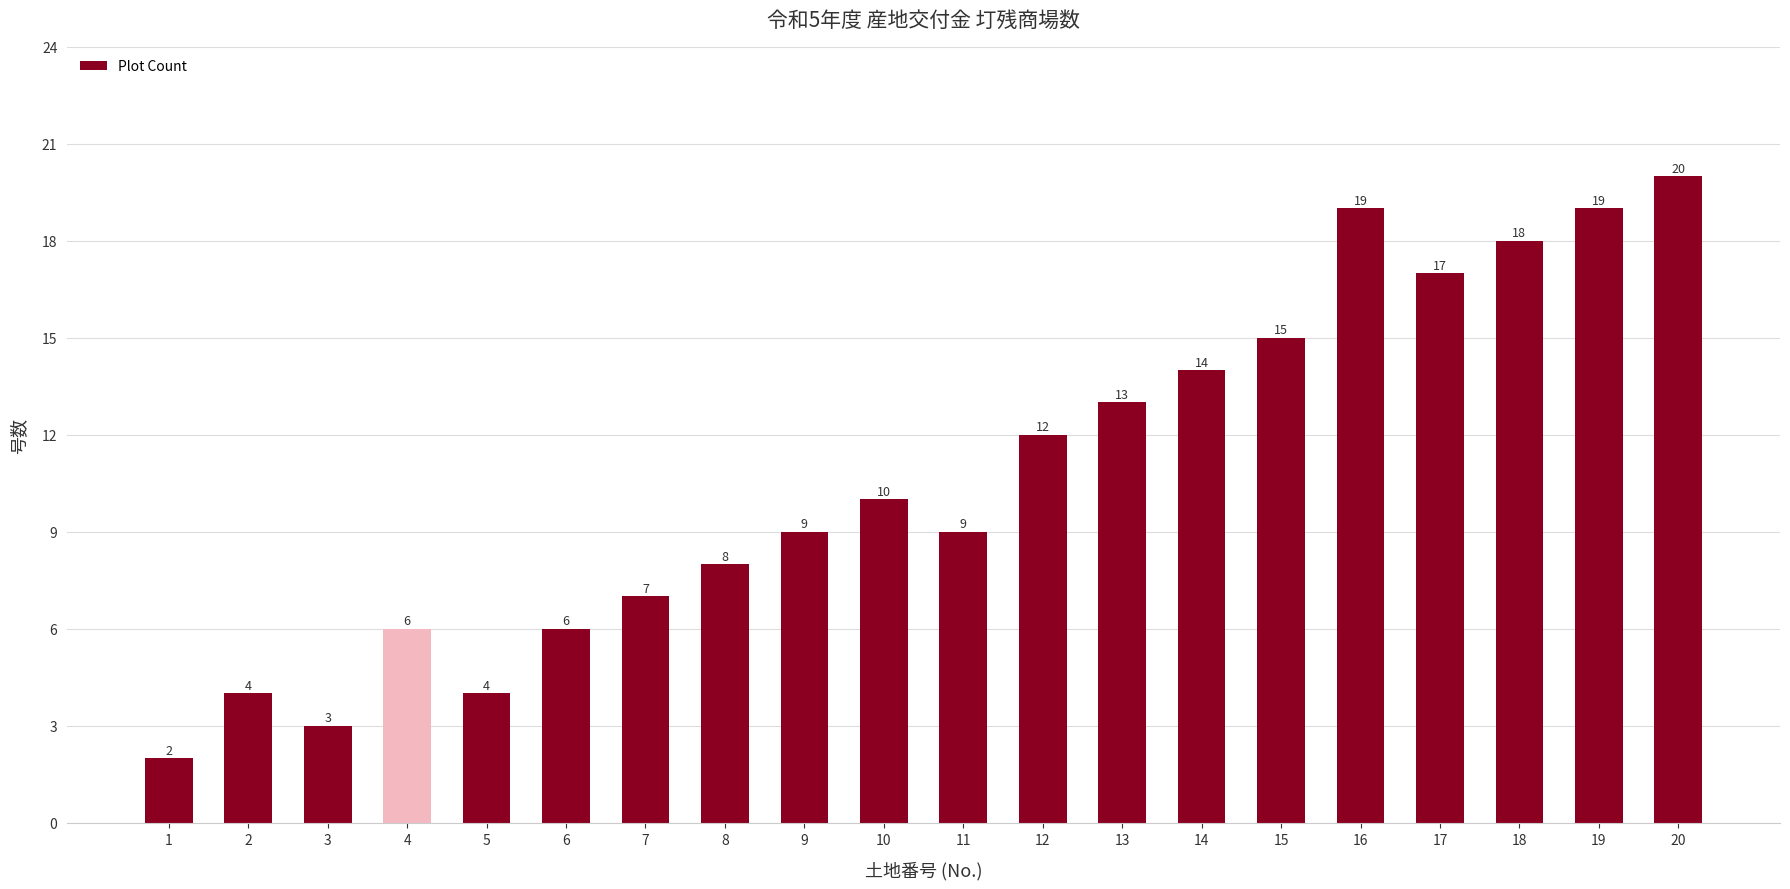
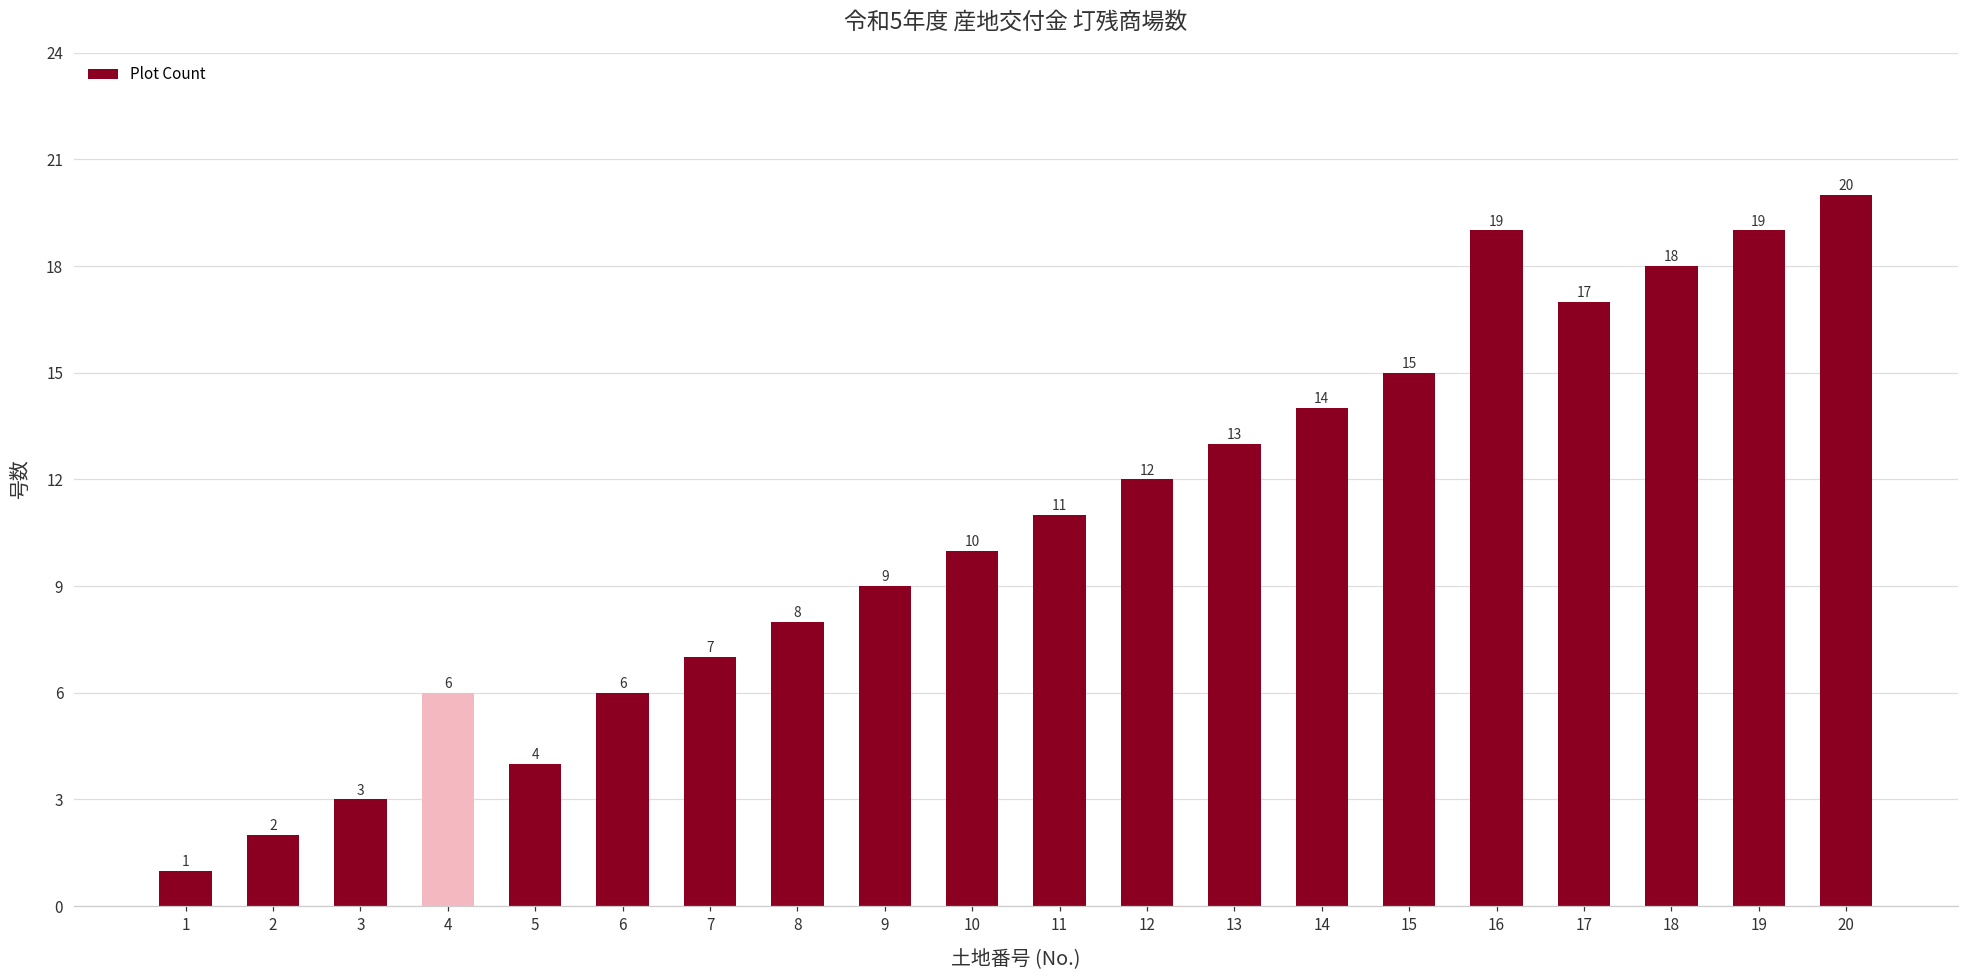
1: 2 -> 1
2: 4 -> 2
11: 9 -> 11
